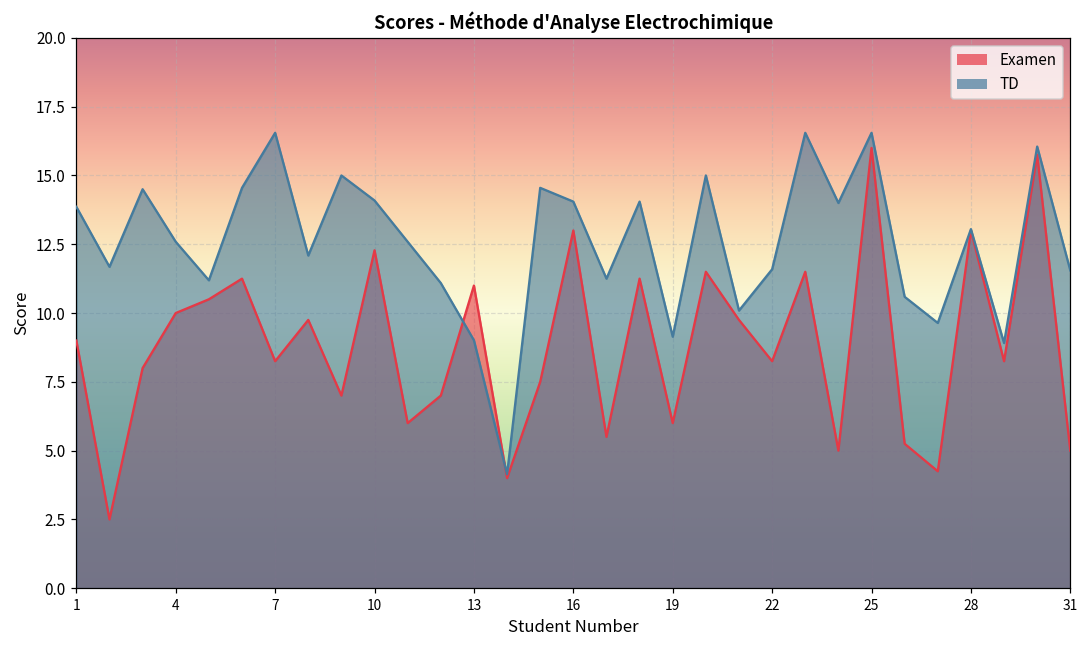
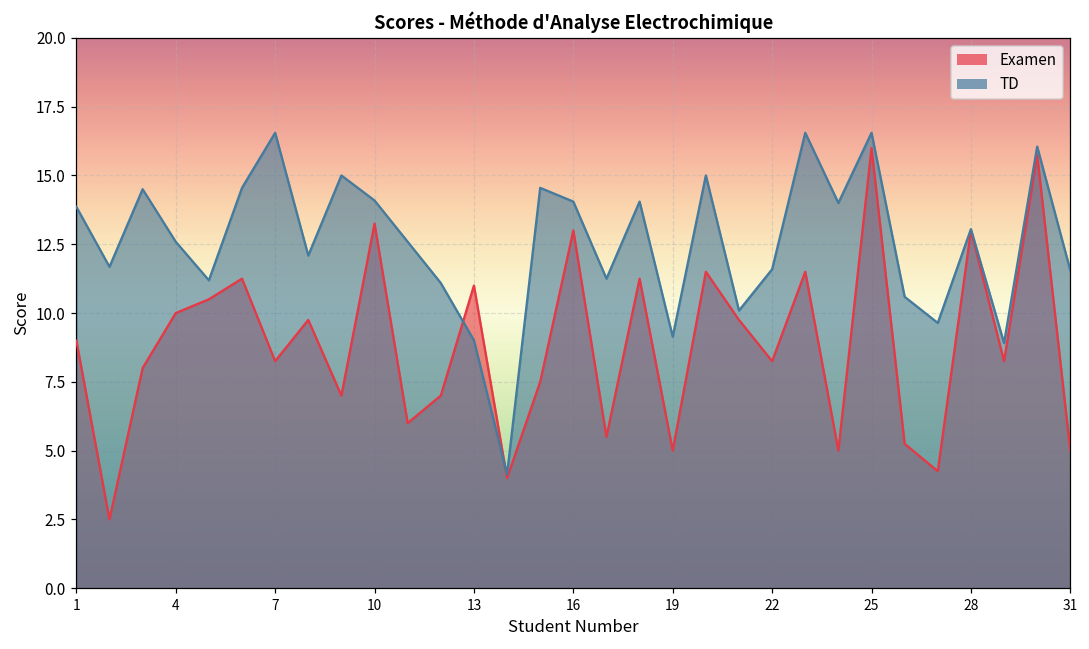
Examen, 10: 12.3 -> 13.3
Examen, 19: 6 -> 5
